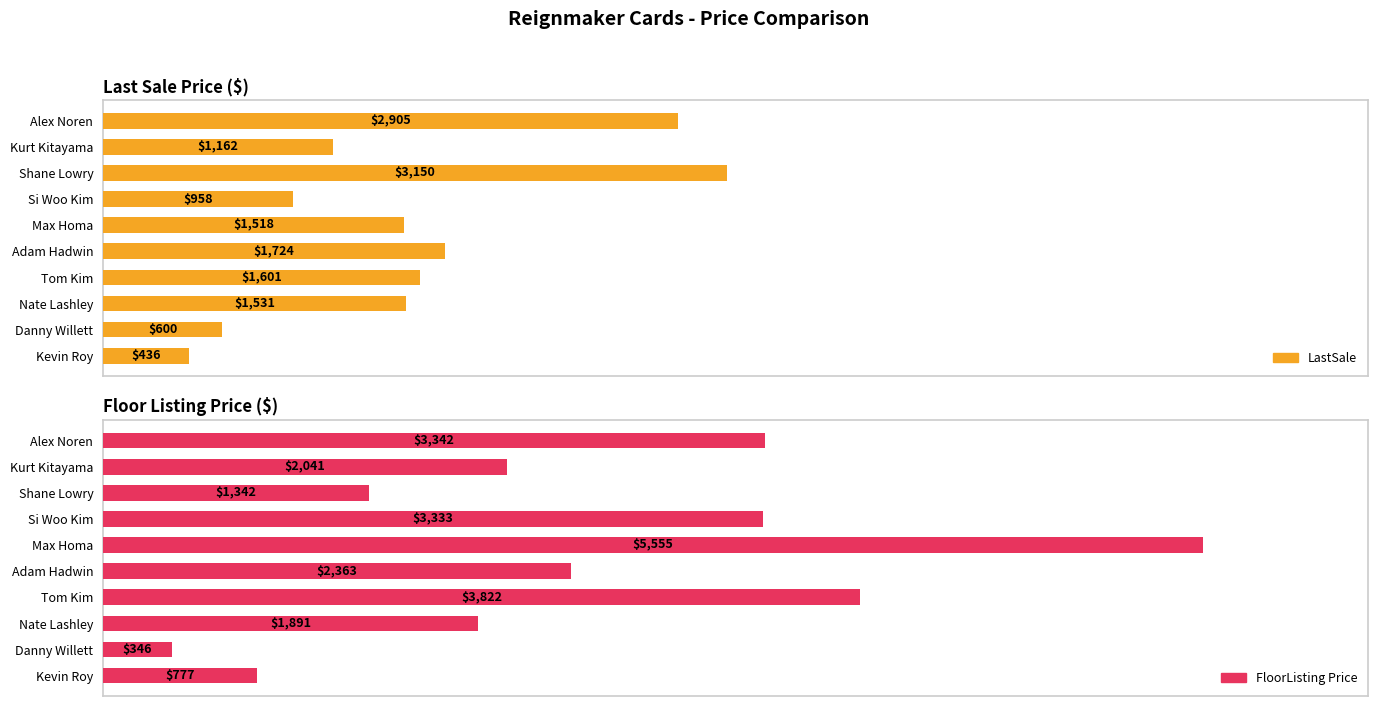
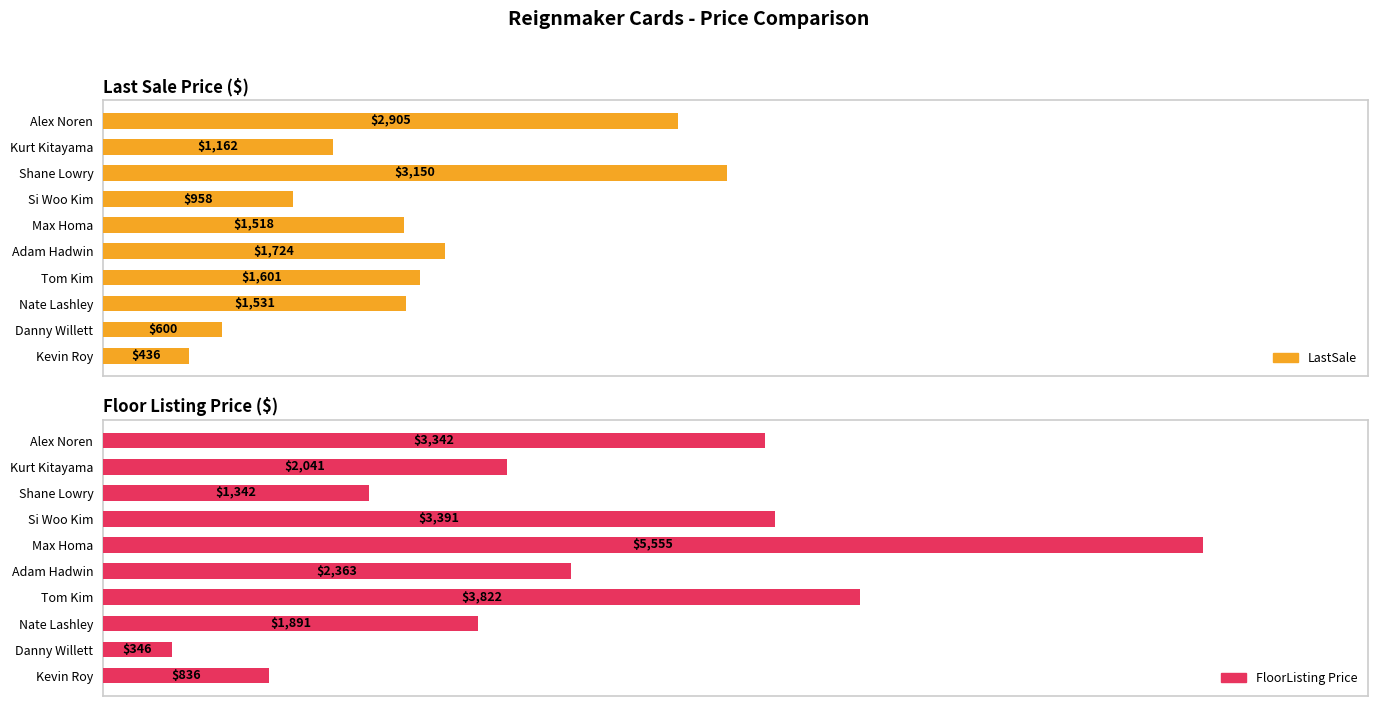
Floor Listing Price ($), Si Woo Kim: $3,333 -> $3,391
Floor Listing Price ($), Kevin Roy: $777 -> $836
